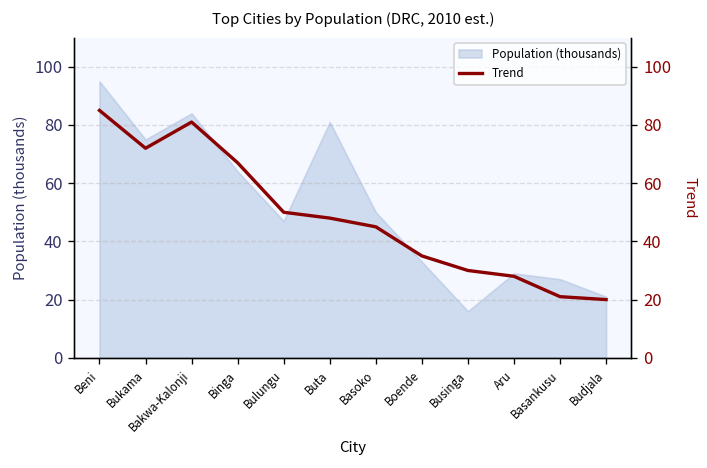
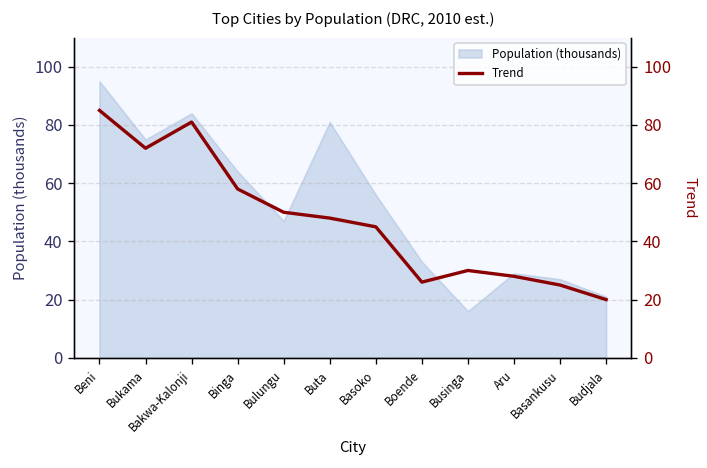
Population (thousands), Basoko: 50 -> 56
Trend, Binga: 67 -> 58
Trend, Boende: 35 -> 26
Trend, Basankusu: 21 -> 25
